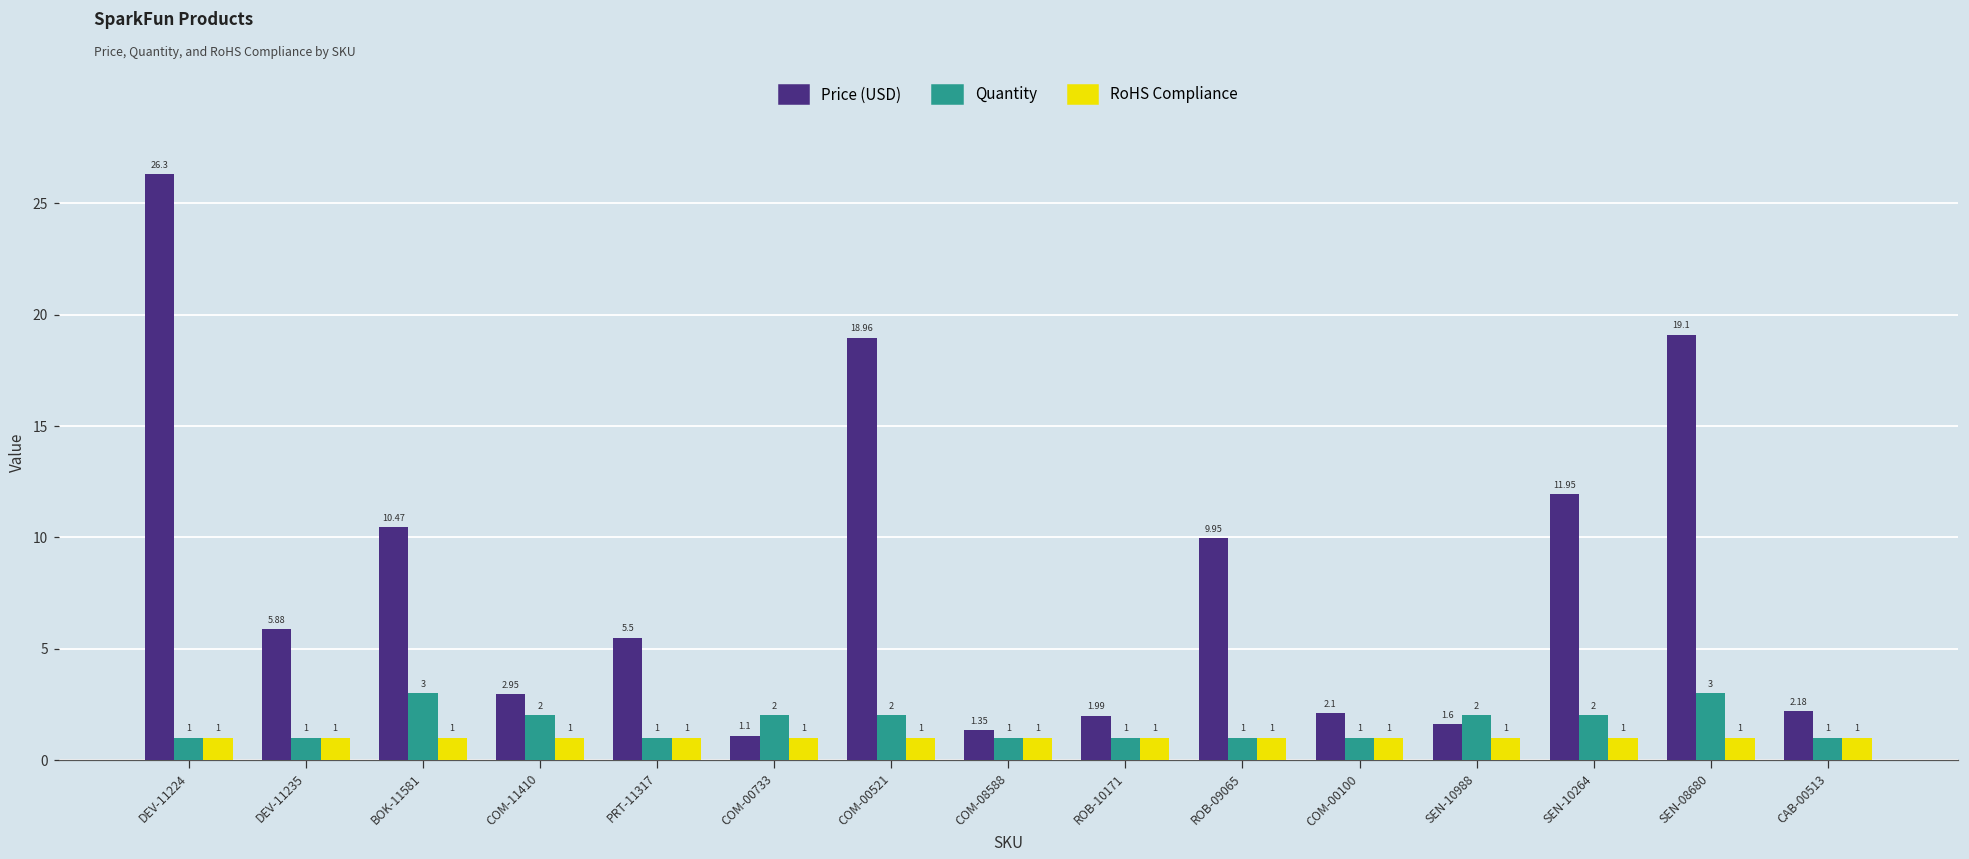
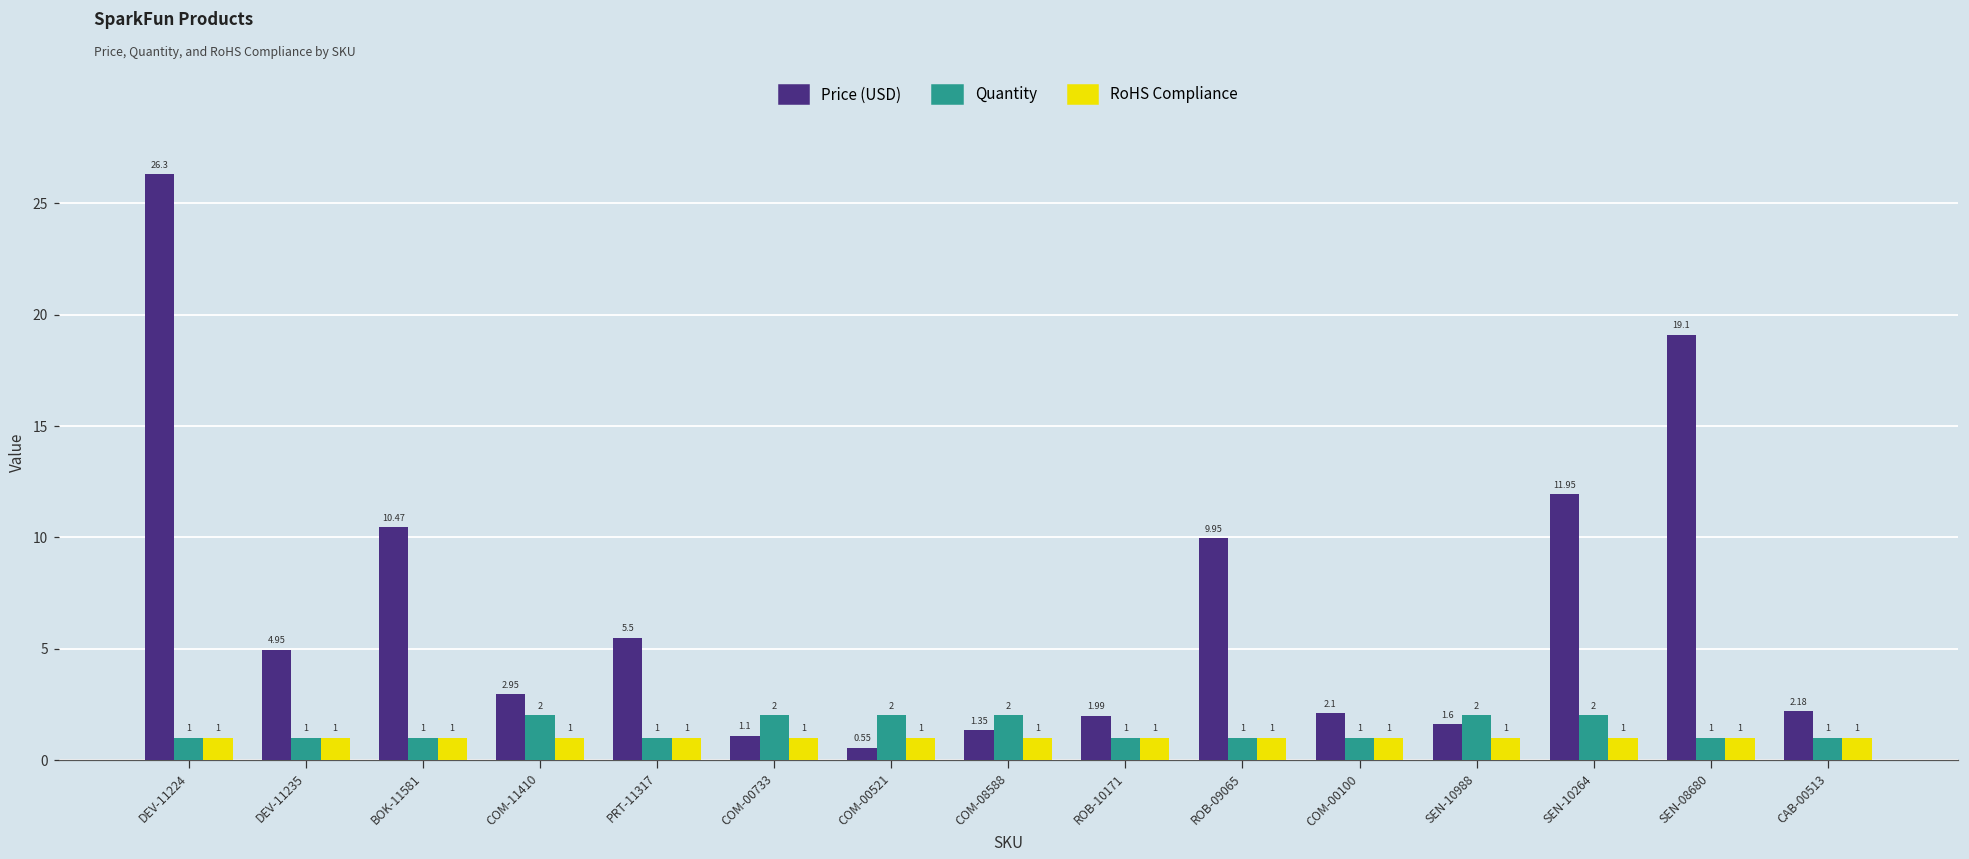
Price (USD), DEV-11235: 5.88 -> 4.95
Quantity, BOK-11581: 3 -> 1
Price (USD), COM-00521: 18.96 -> 0.55
Quantity, COM-08588: 1 -> 2
Quantity, SEN-08680: 3 -> 1
